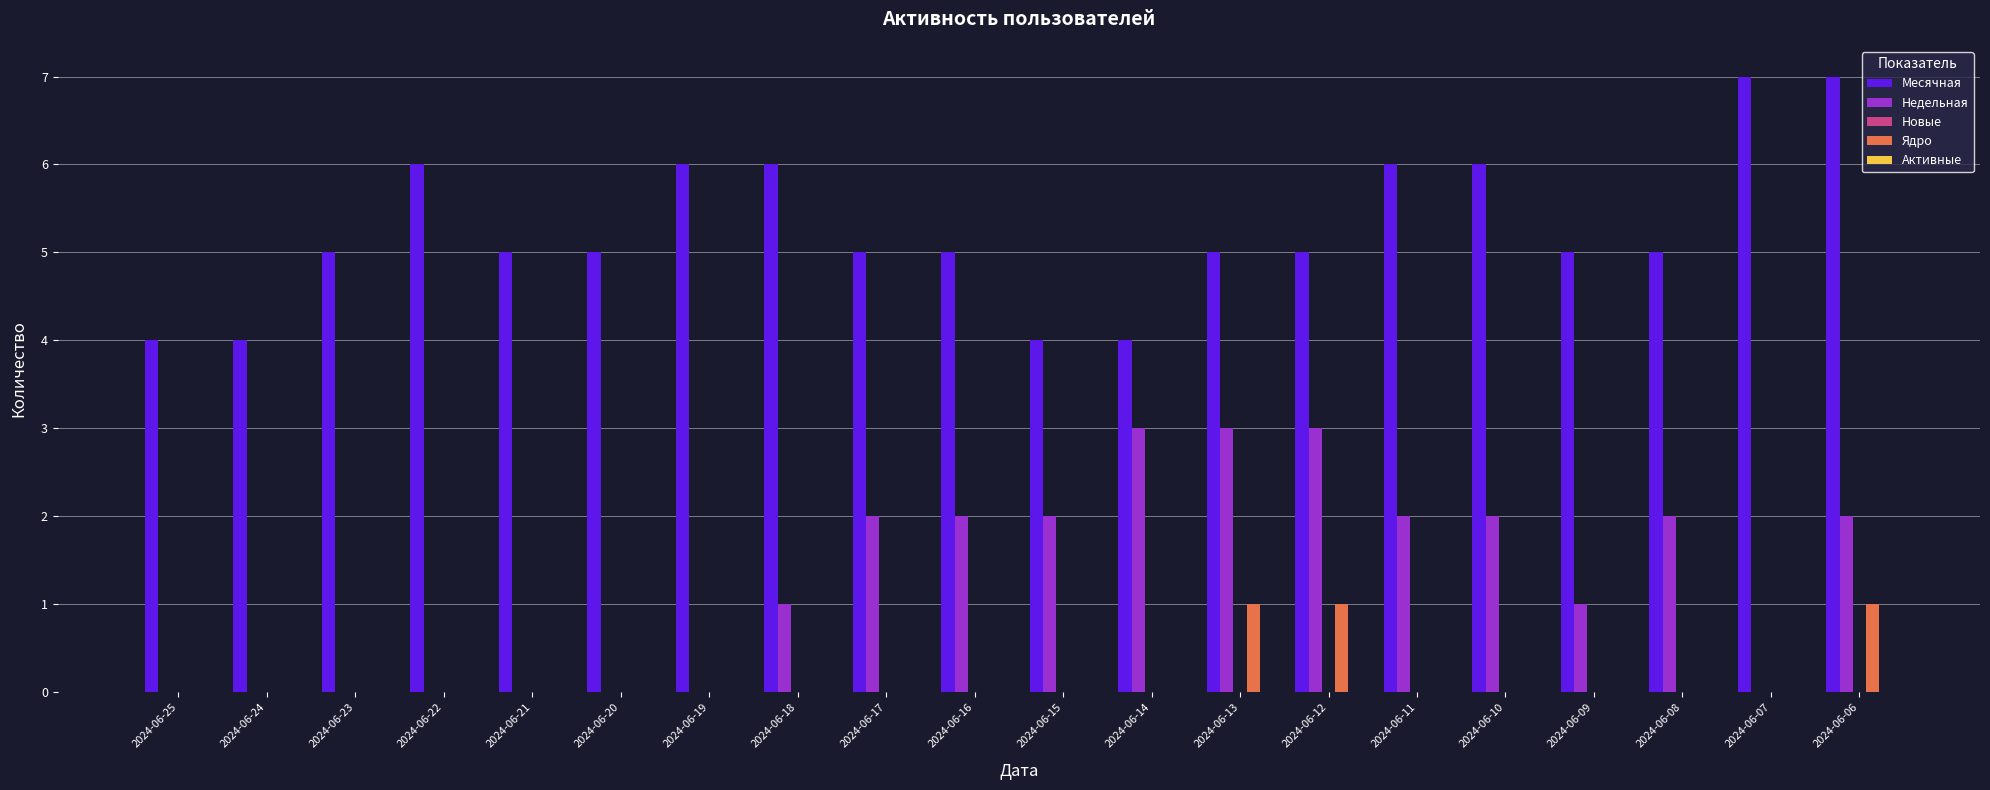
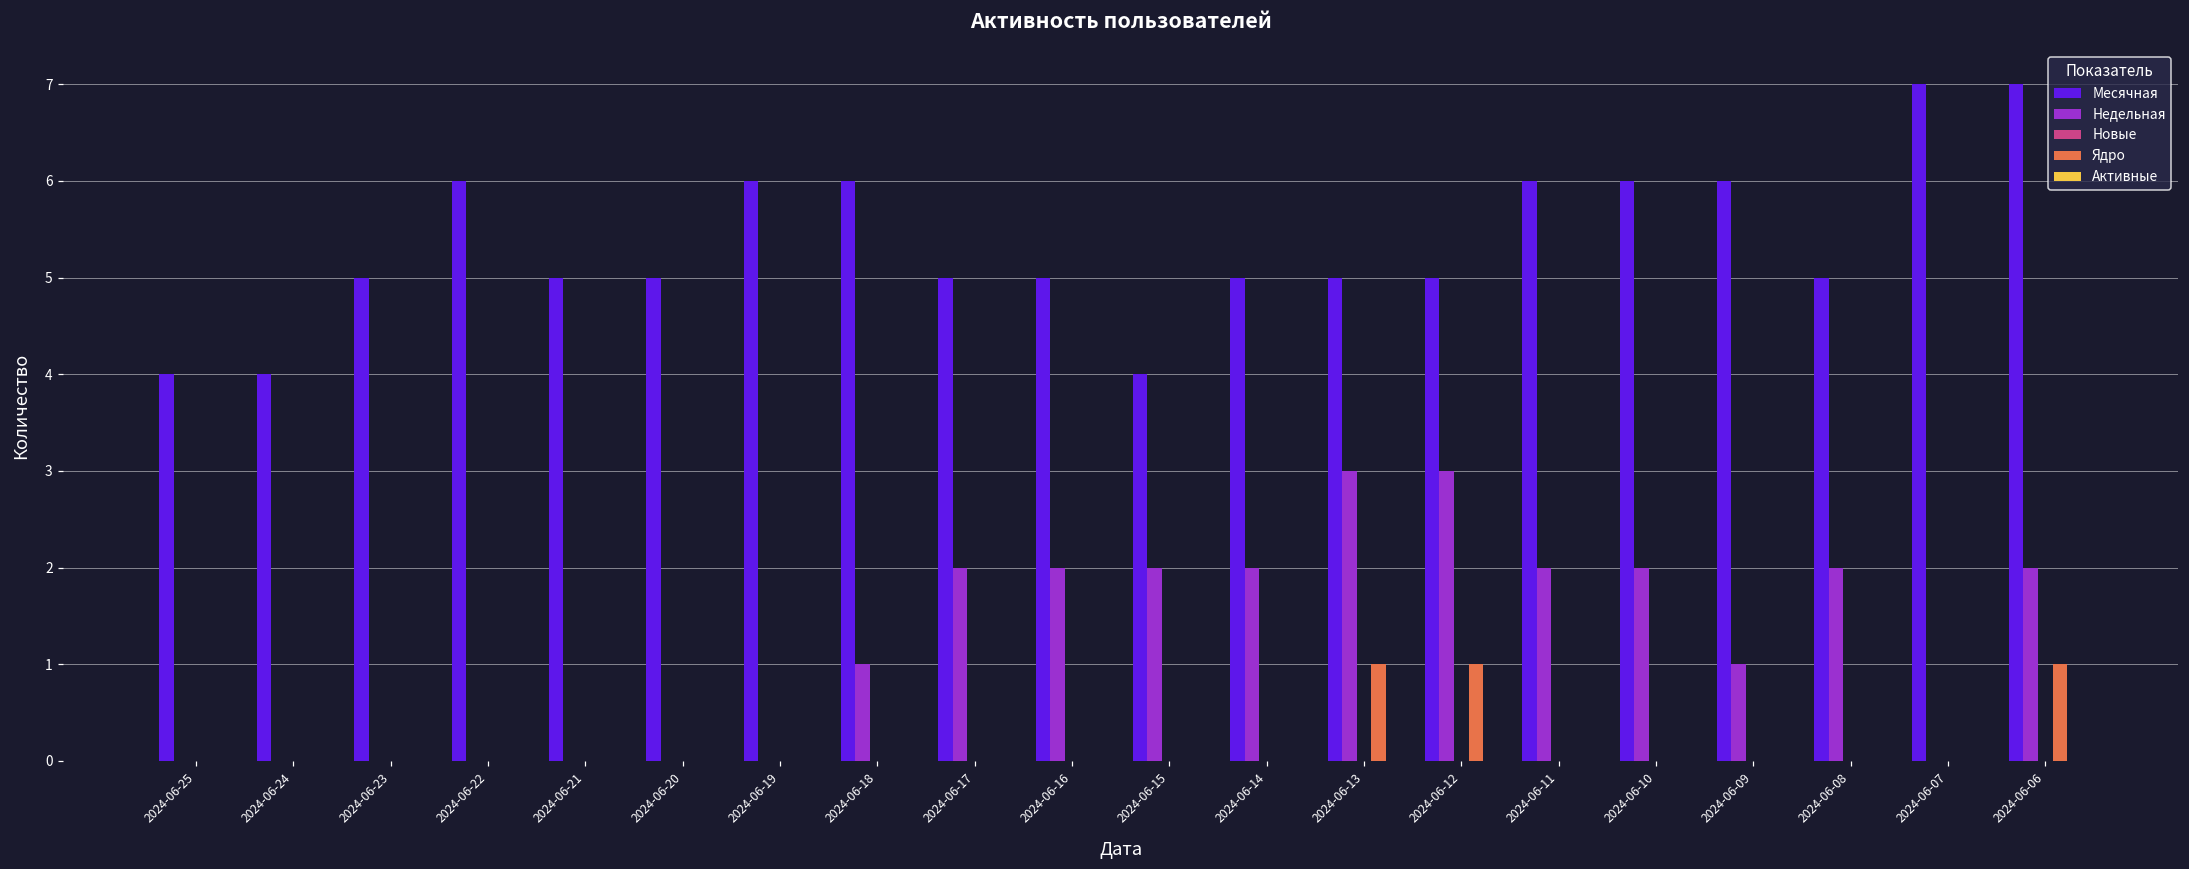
Месячная, 2024-06-14: 4 -> 5
Недельная, 2024-06-14: 3 -> 2
Месячная, 2024-06-09: 5 -> 6
